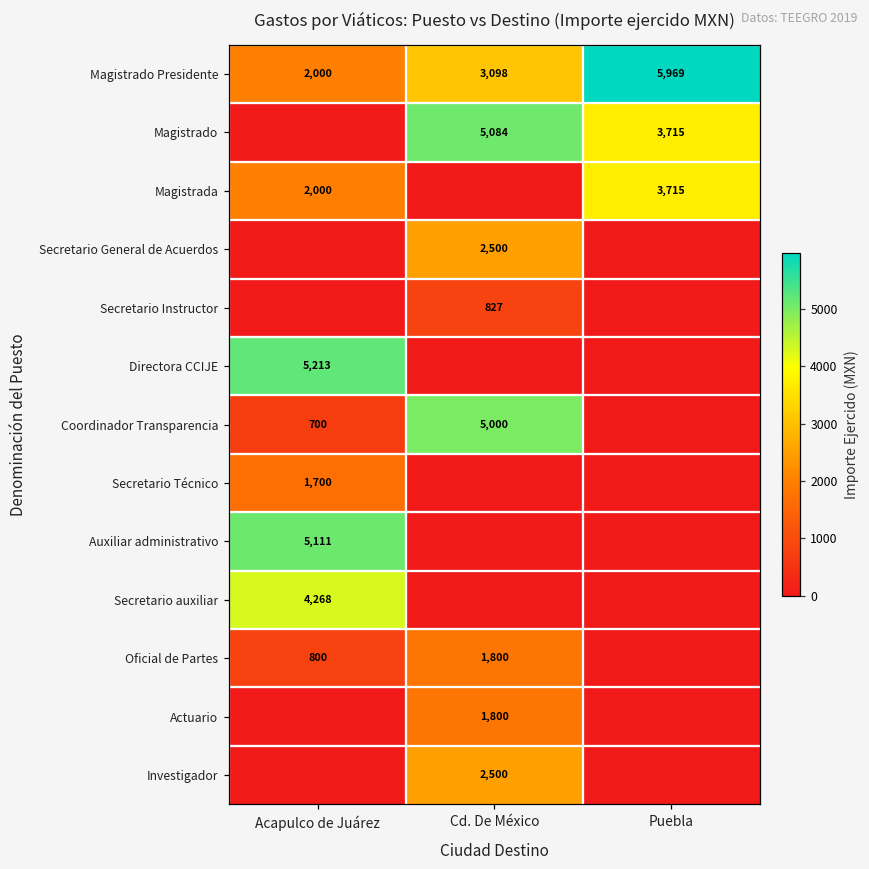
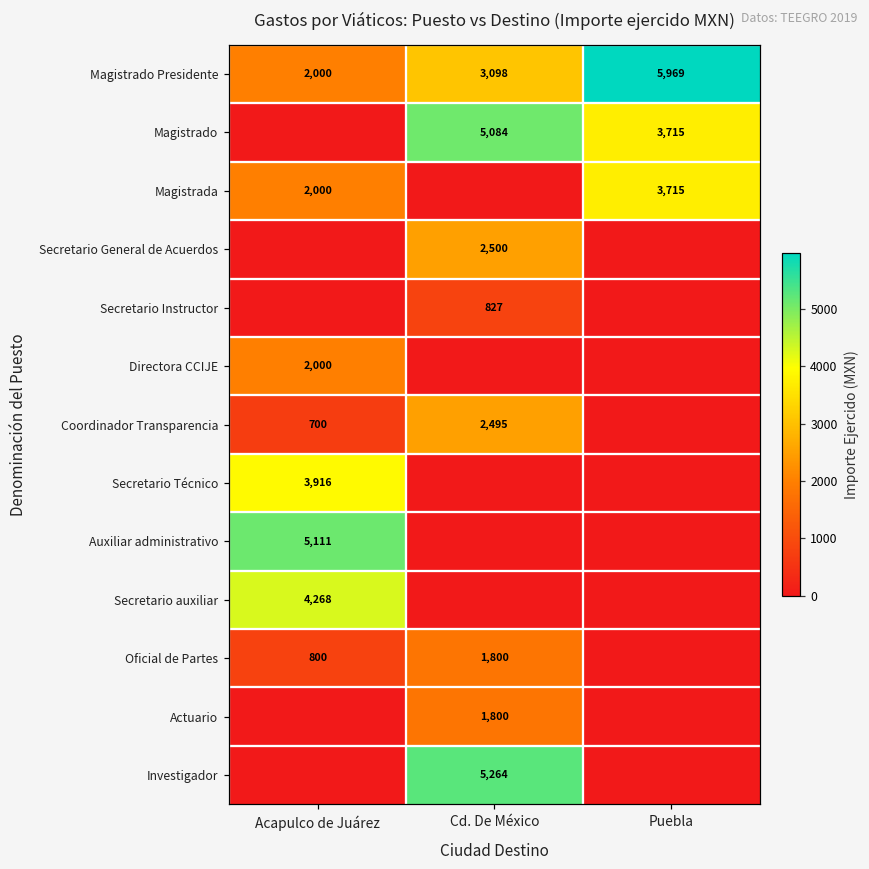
Directora CCIJE, Acapulco de Juárez: 5,213 -> 2,000
Coordinador Transparencia, Cd. De México: 5,000 -> 2,495
Secretario Técnico, Acapulco de Juárez: 1,700 -> 3,916
Investigador, Cd. De México: 2,500 -> 5,264
